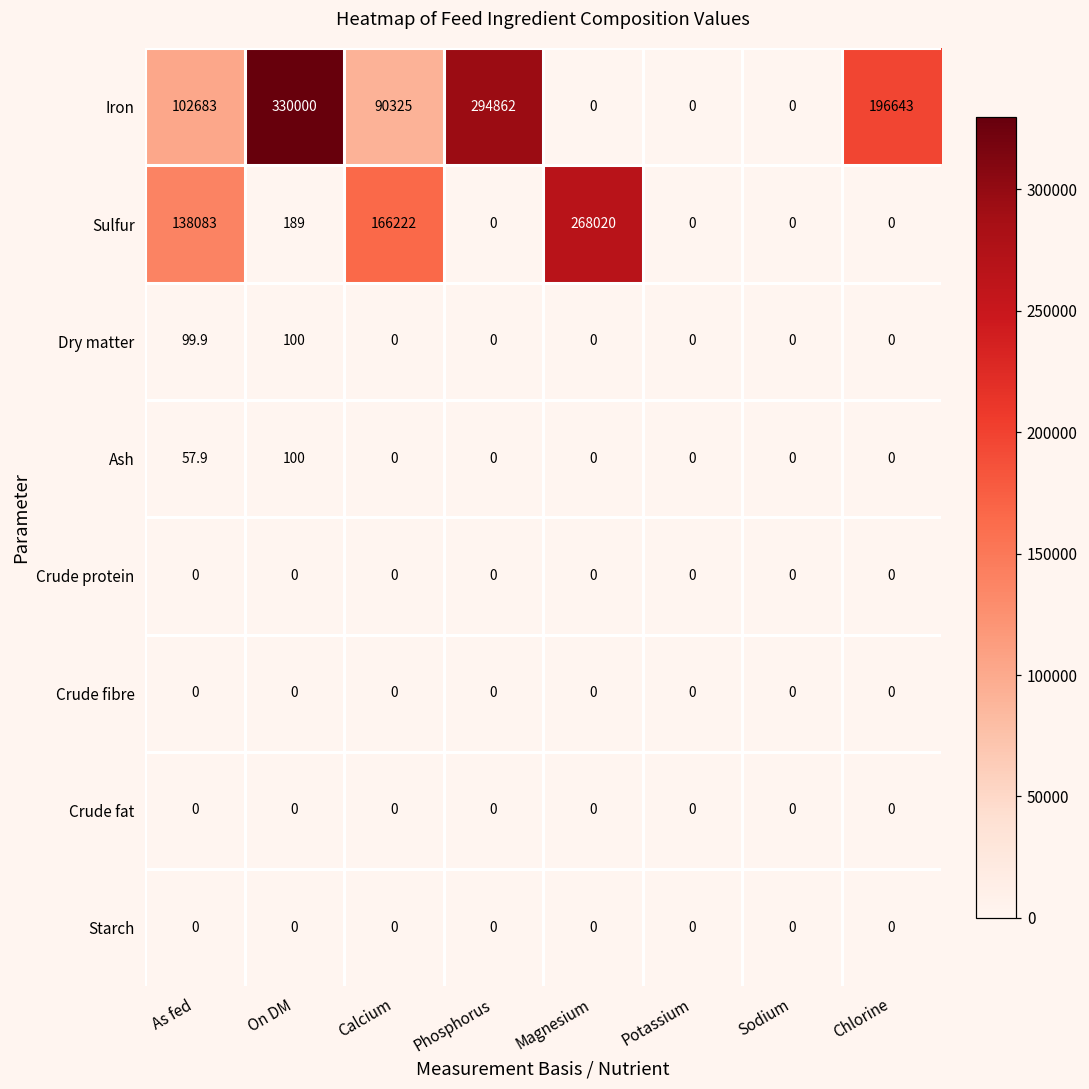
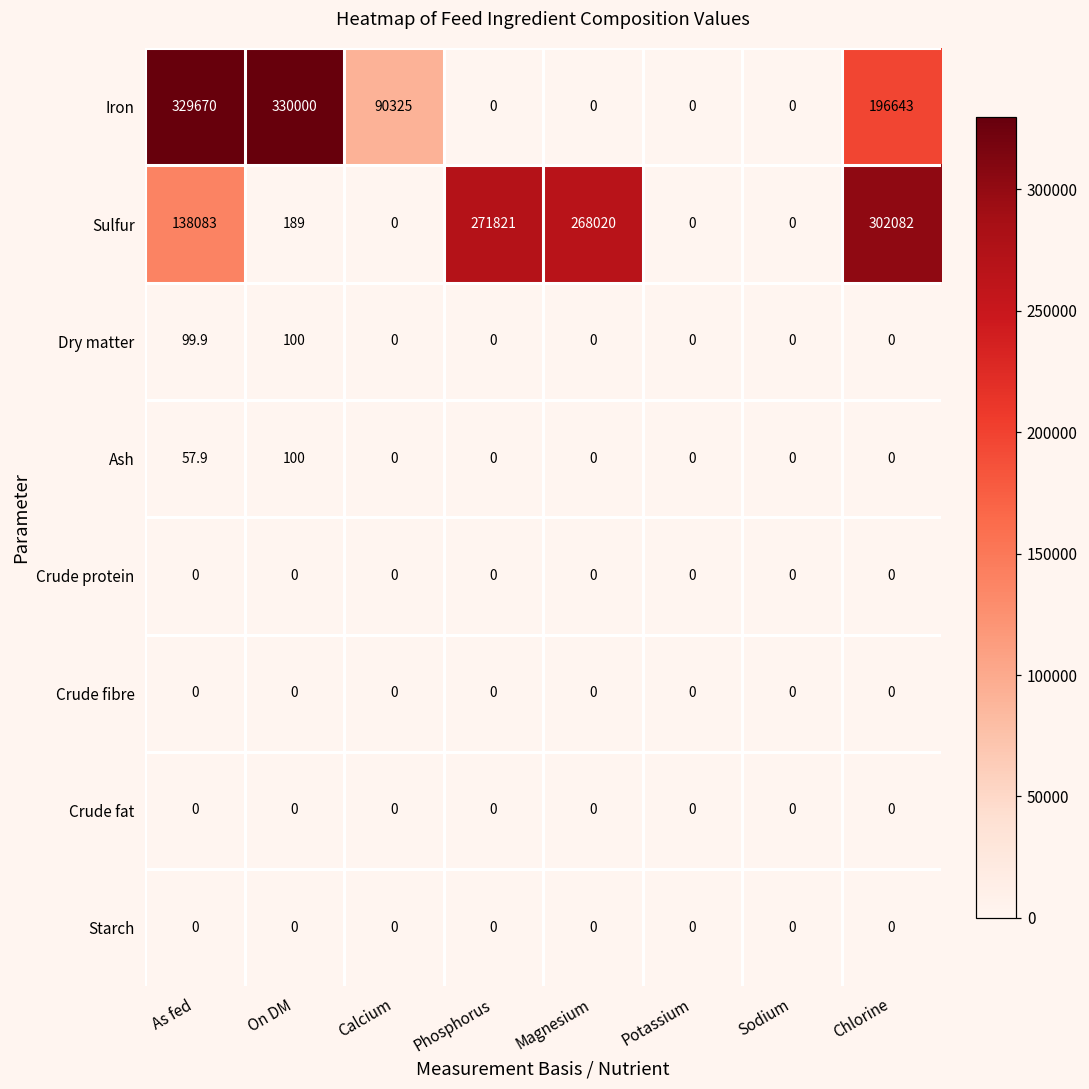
Iron, As fed: 102683 -> 329670
Iron, Phosphorus: 294862 -> 0
Sulfur, Calcium: 166222 -> 0
Sulfur, Phosphorus: 0 -> 271821
Sulfur, Chlorine: 0 -> 302082
